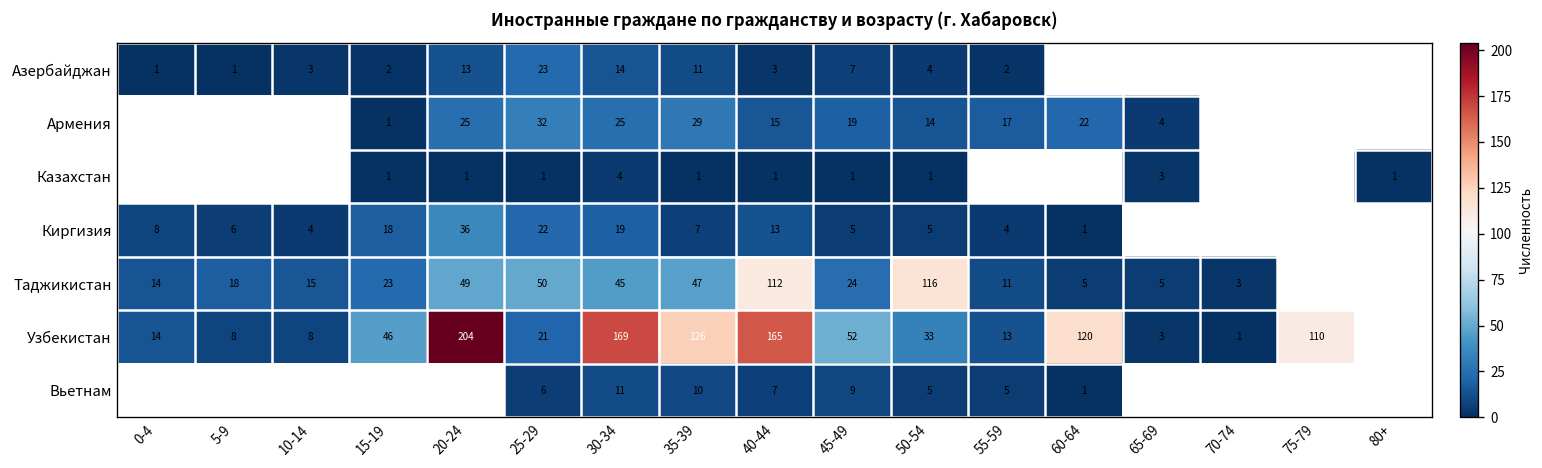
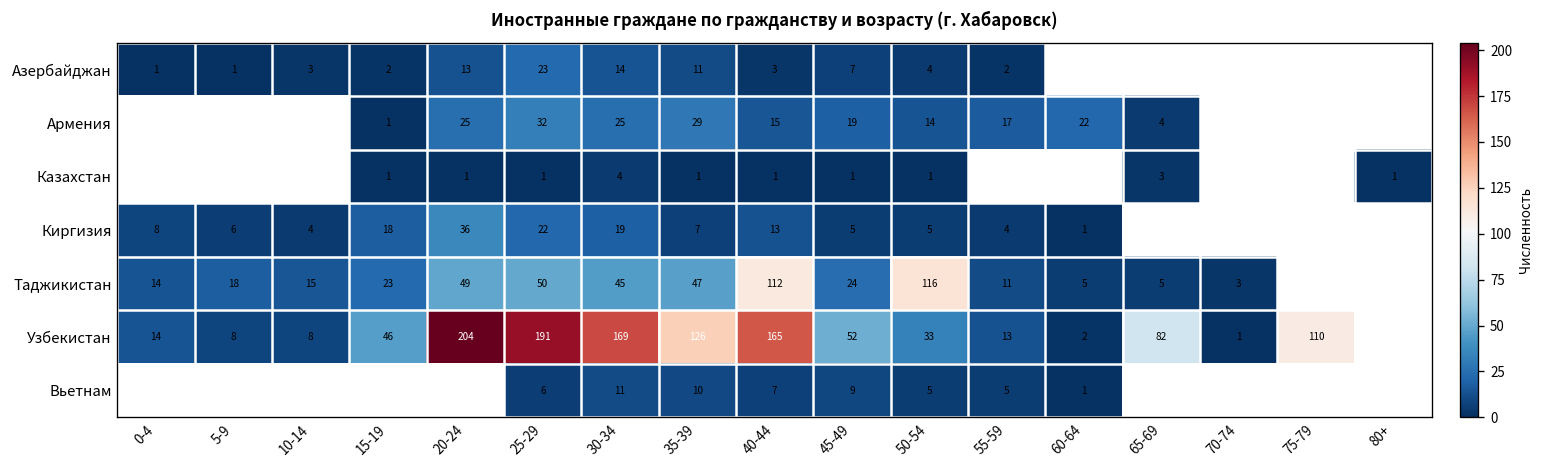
Узбекистан, 25-29: 21 -> 191
Узбекистан, 60-64: 120 -> 2
Узбекистан, 65-69: 3 -> 82
